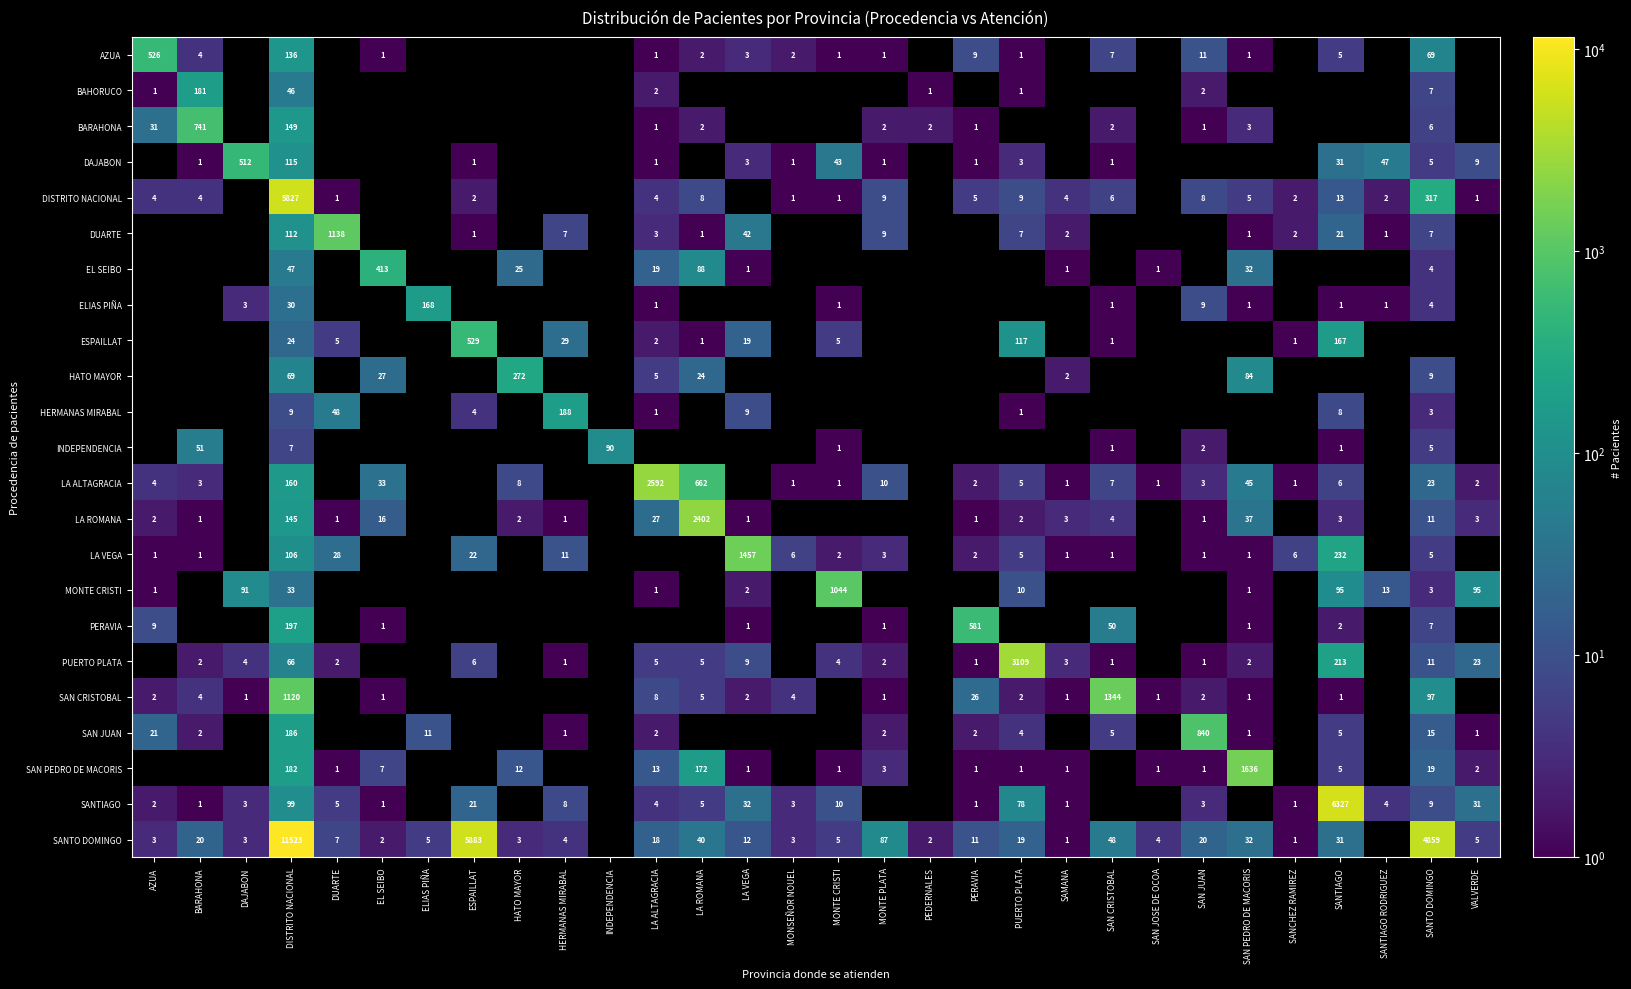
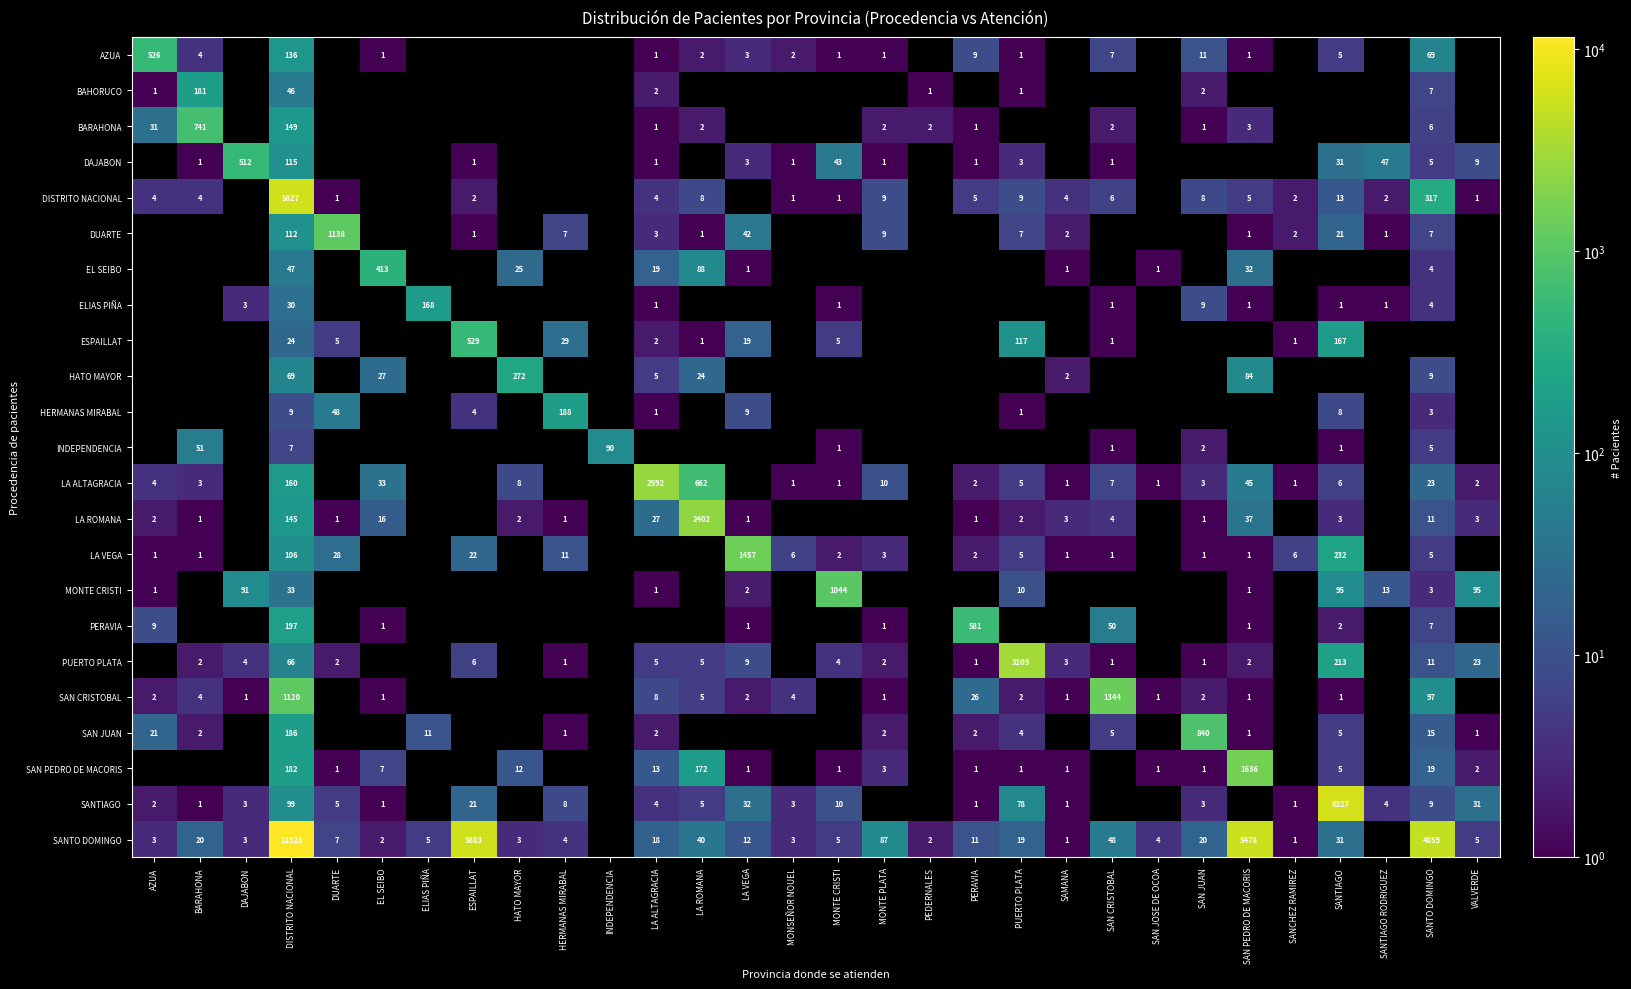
SANTO DOMINGO, SAN PEDRO DE MACORIS: 32 -> 5478
